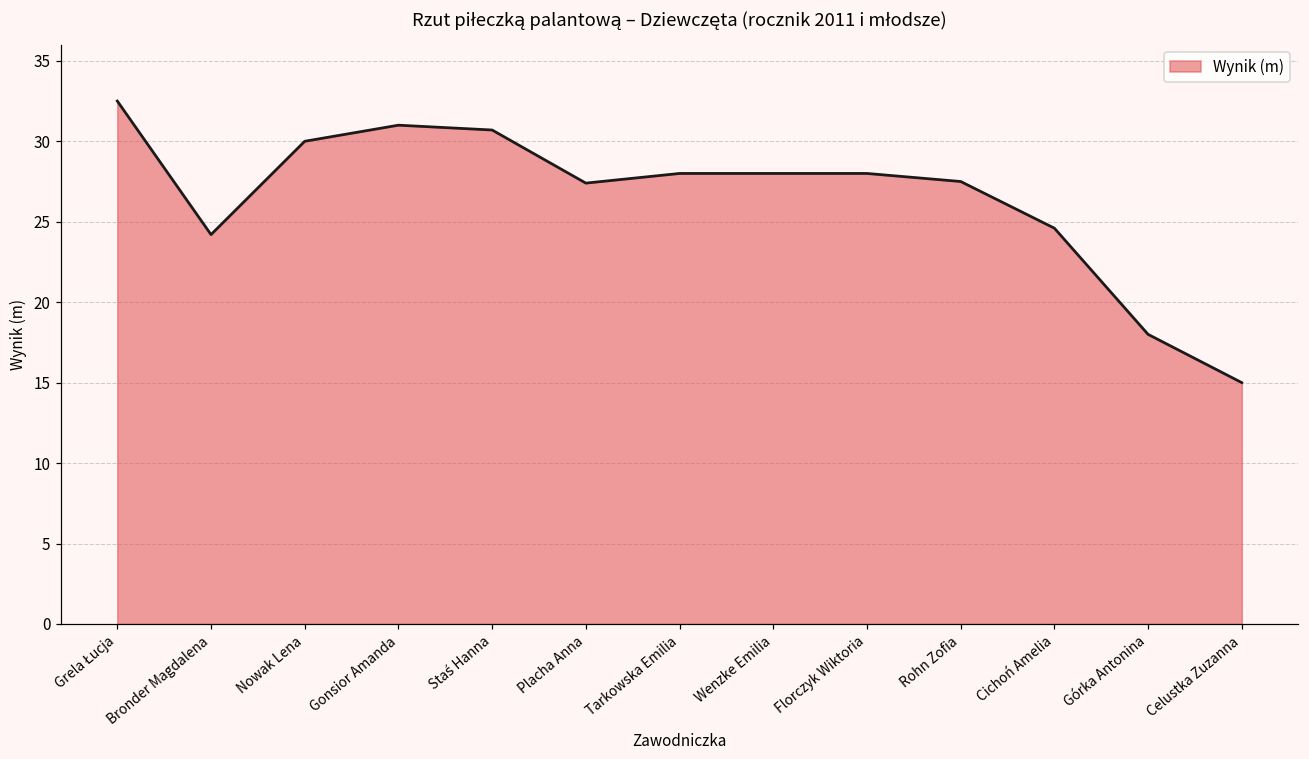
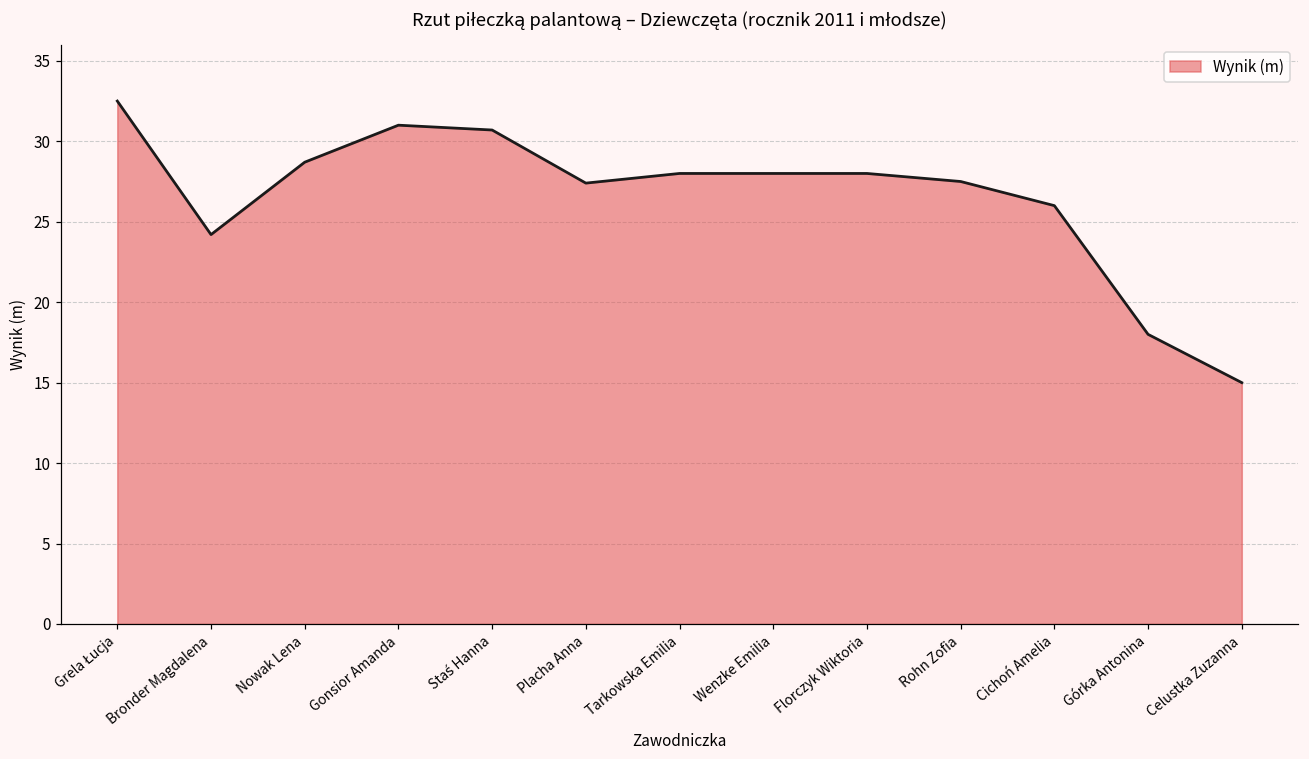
Nowak Lena: 30.0 -> 28.7
Cichoń Amelia: 24.6 -> 26.0
